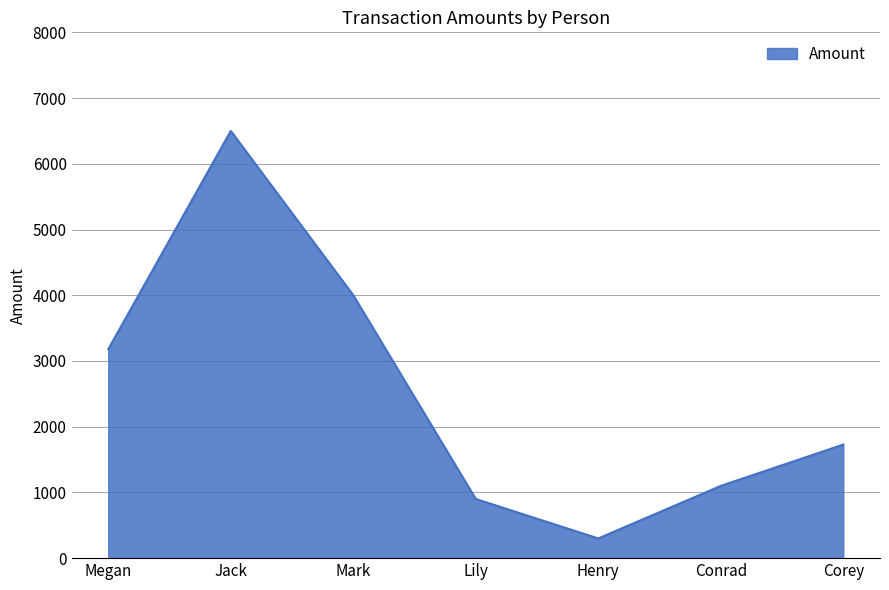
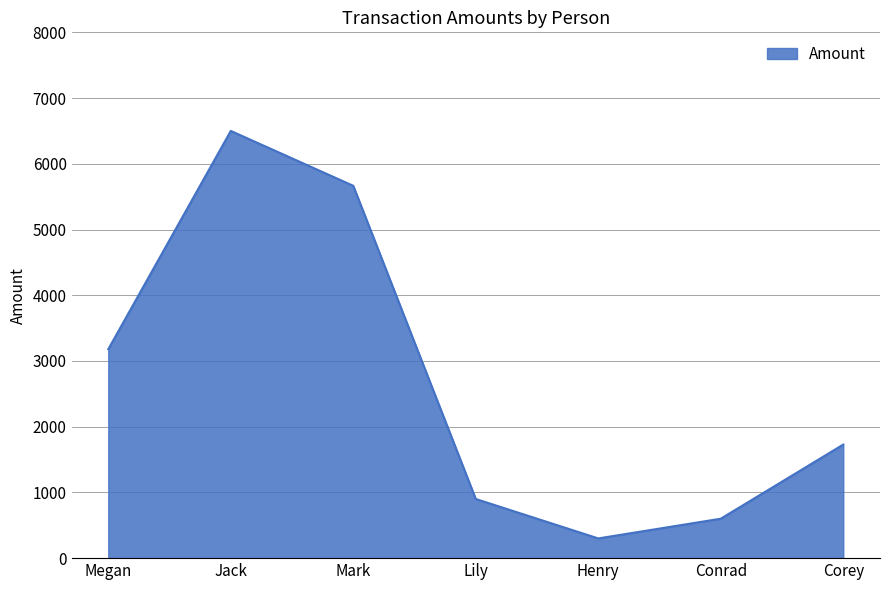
Mark: 4000 -> 5700
Conrad: 1100 -> 600
